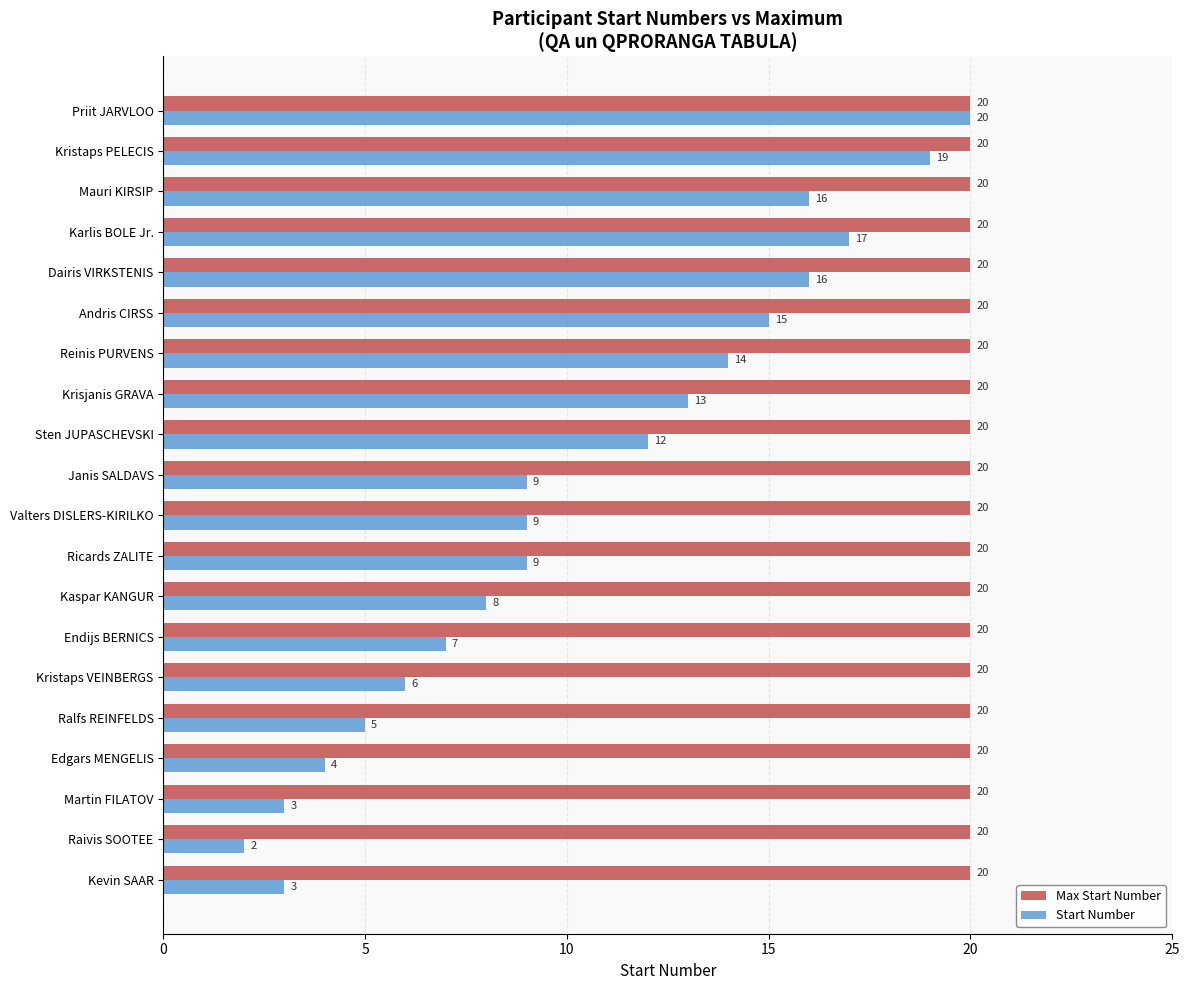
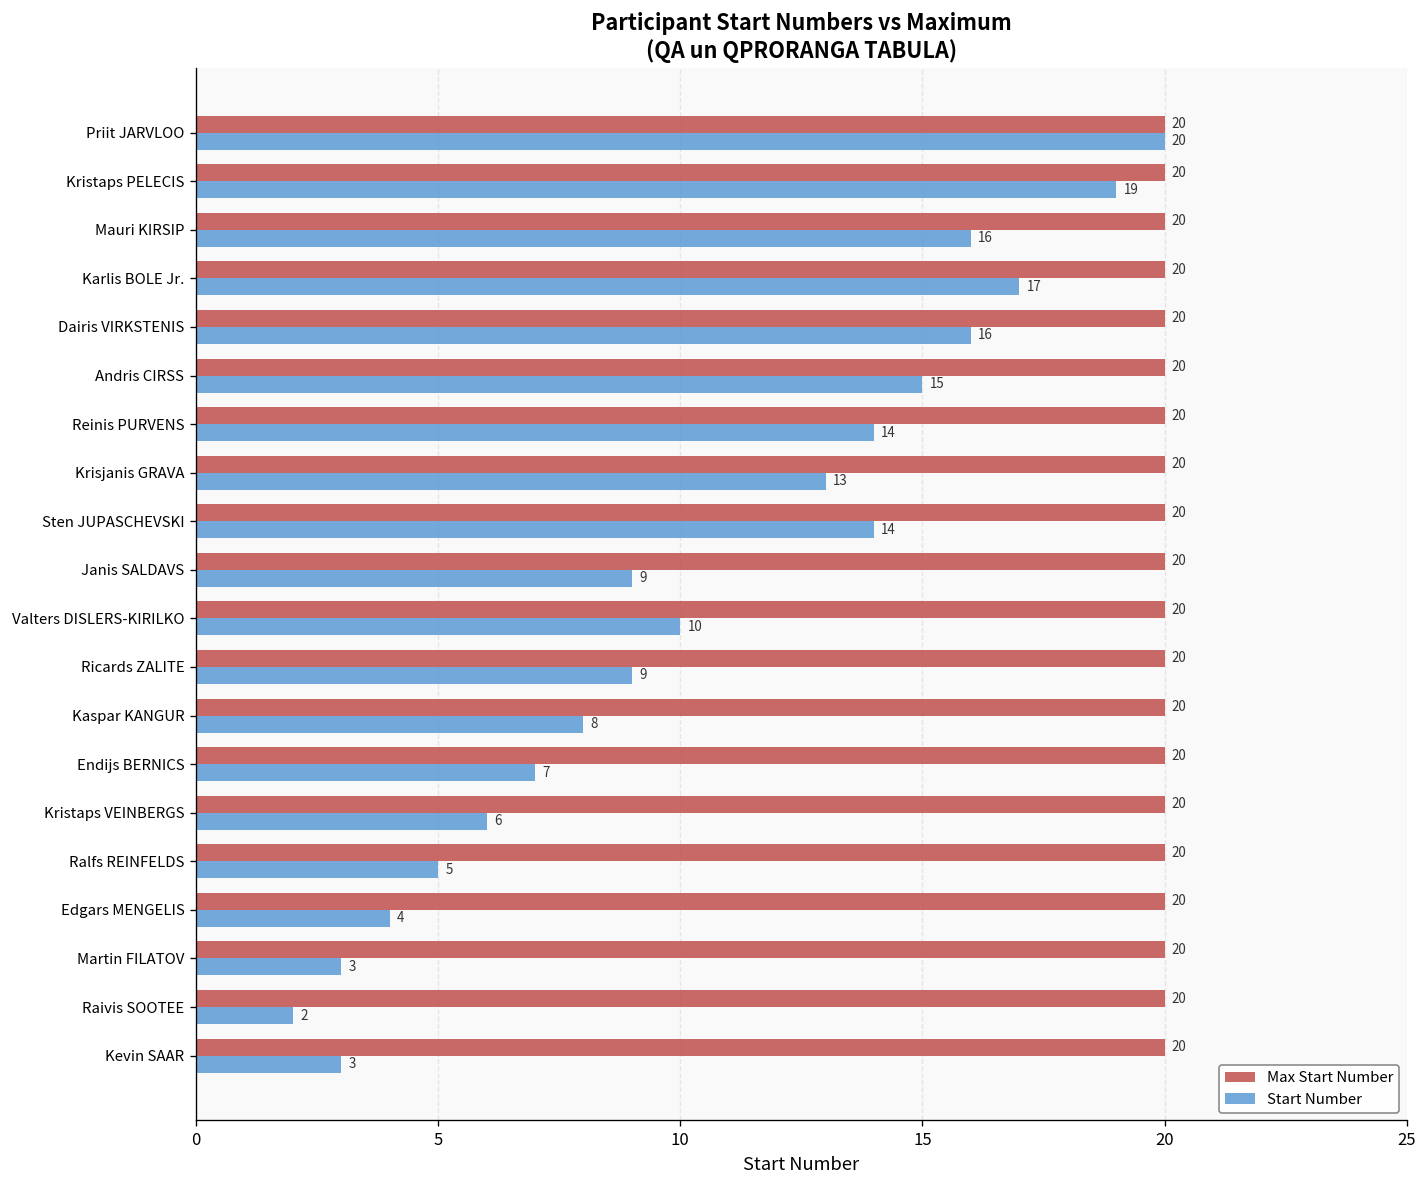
Start Number, Sten JUPASCHEVSKI: 12 -> 14
Start Number, Valters DISLERS-KIRILKO: 9 -> 10
